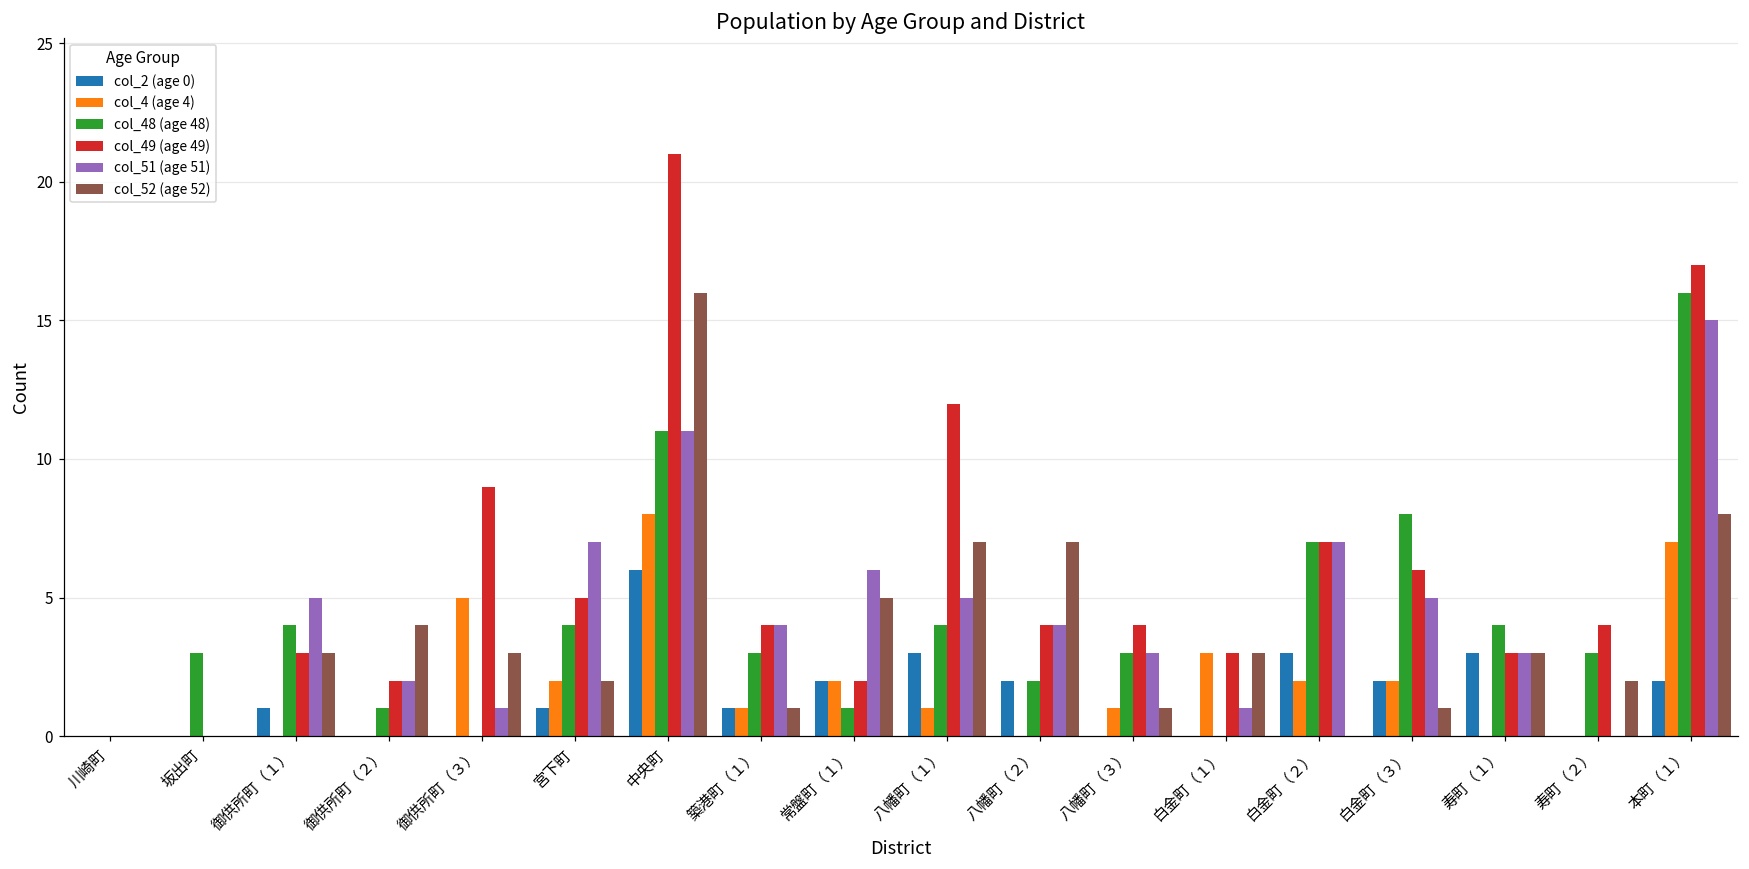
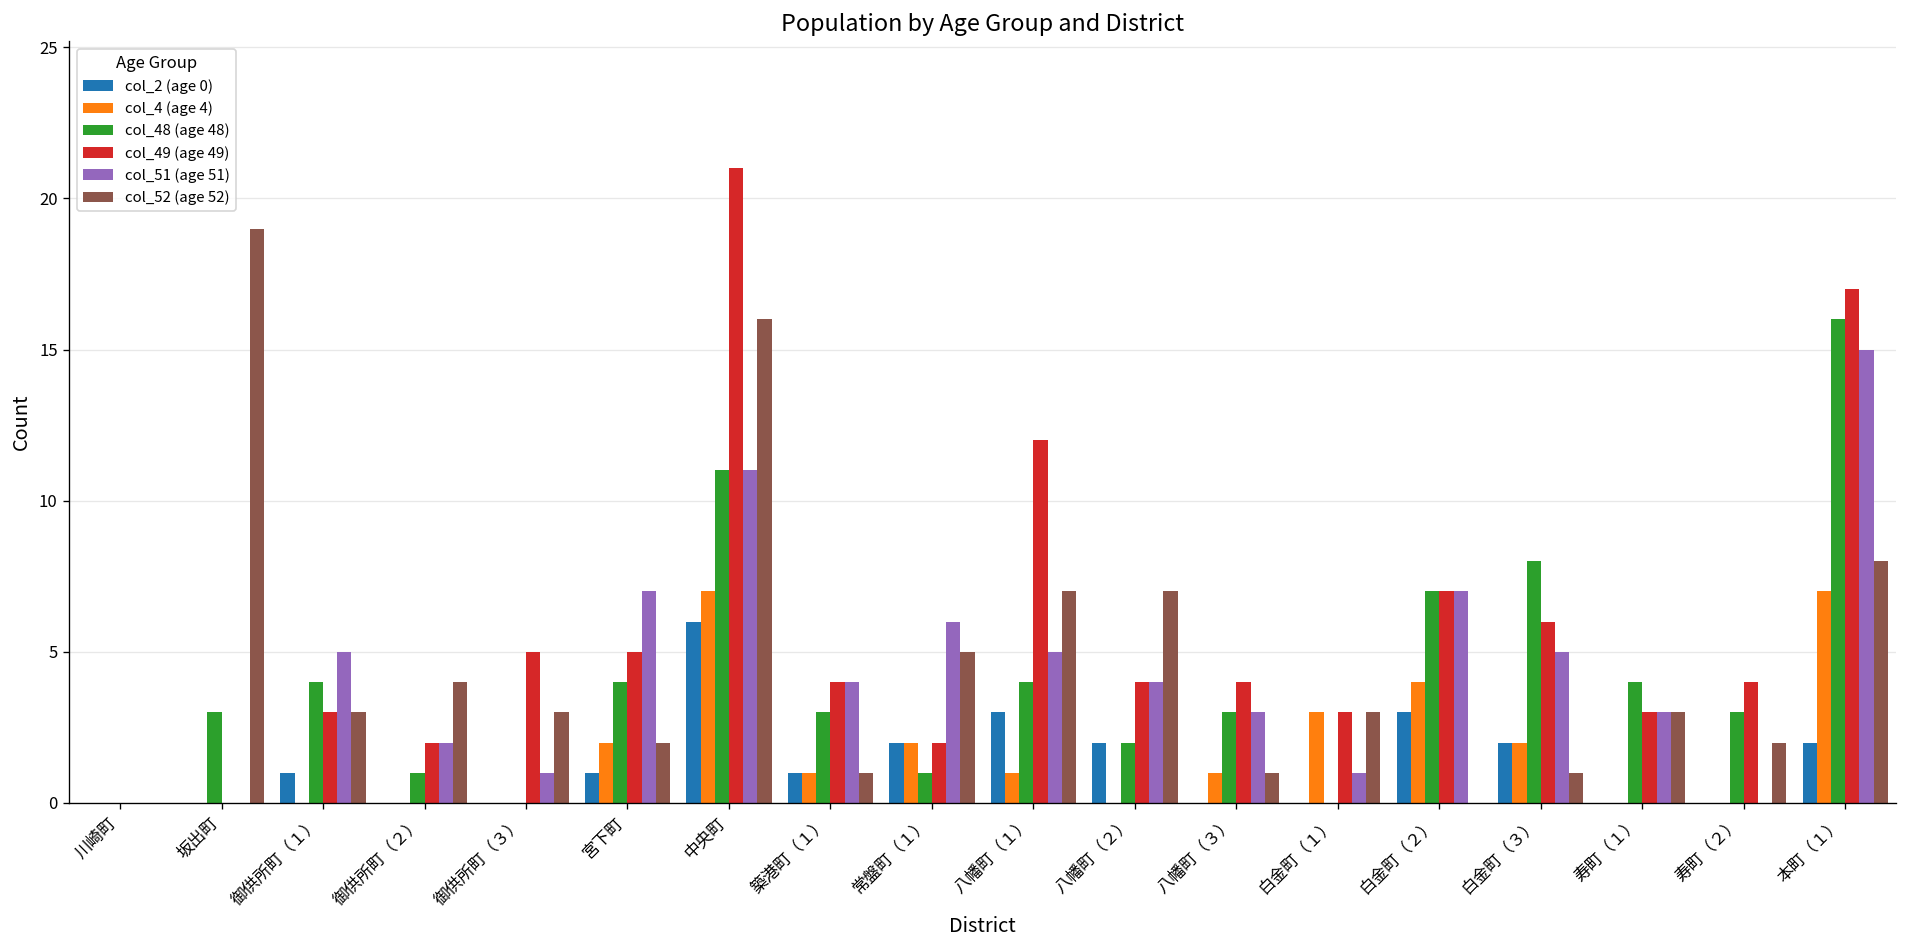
col_52 (age 52), 坂出町: 0 -> 19
col_4 (age 4), 御供所町（３）: 5 -> 0
col_49 (age 49), 御供所町（３）: 9 -> 5
col_4 (age 4), 中央町: 8 -> 7
col_4 (age 4), 白金町（２）: 2 -> 4
col_2 (age 0), 寿町（１）: 3 -> 0
